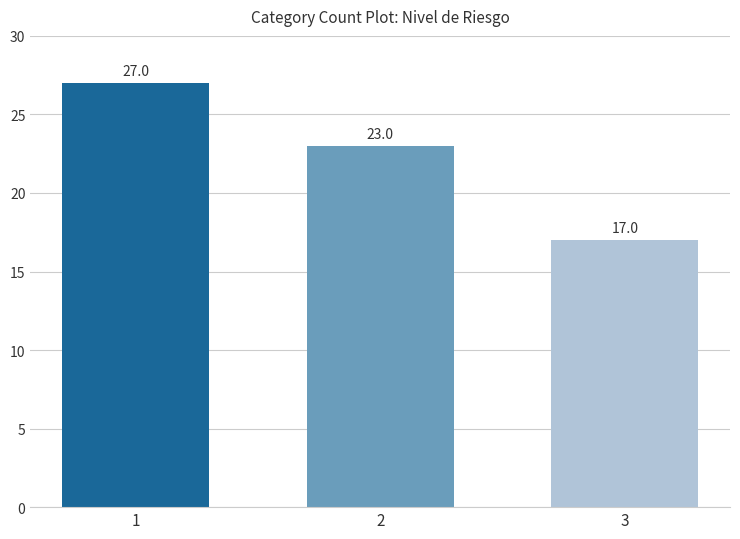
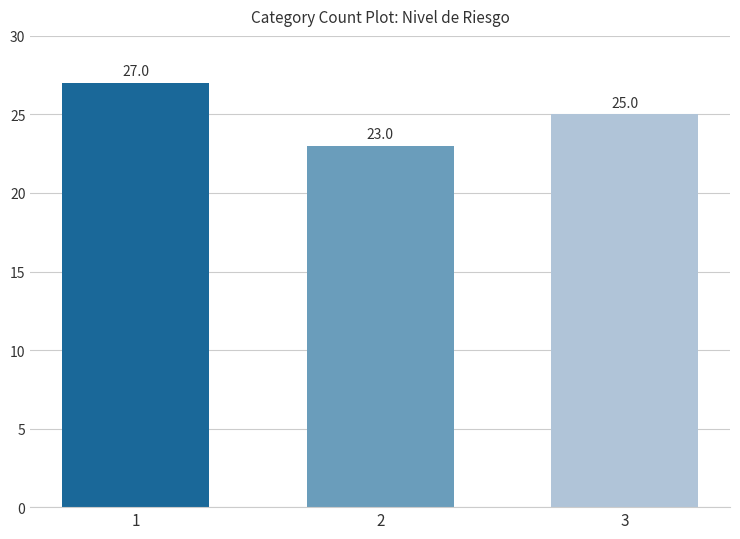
3: 17.0 -> 25.0
